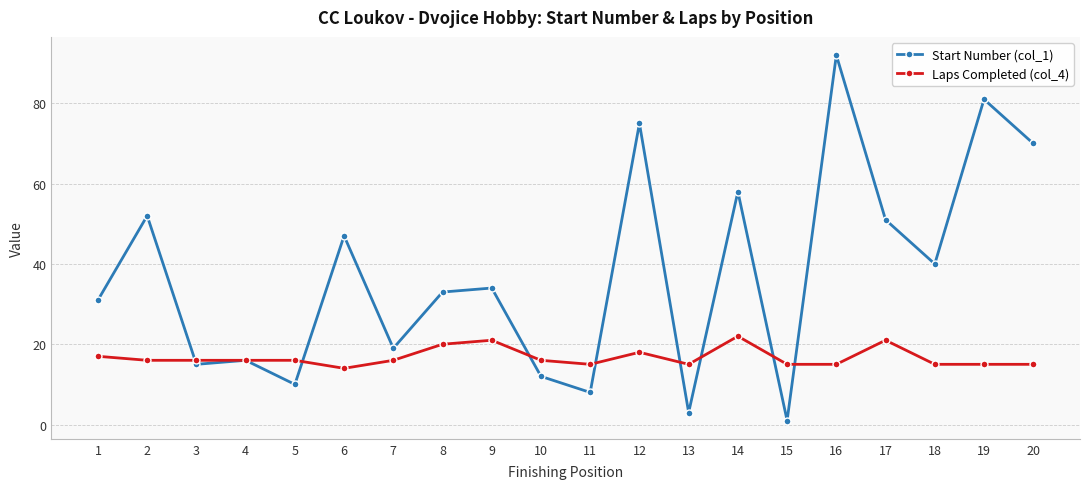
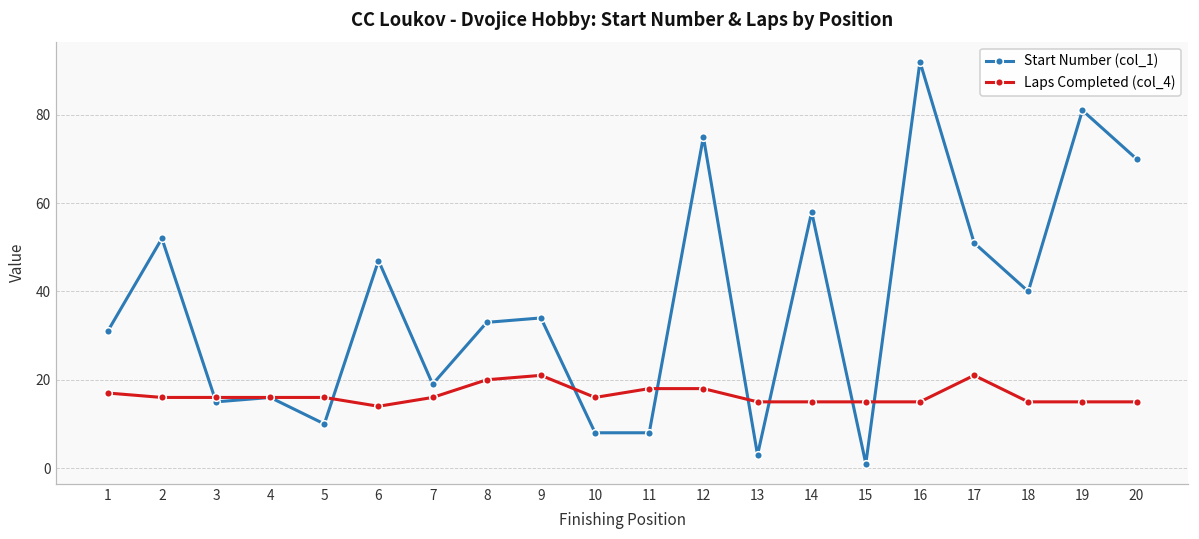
Start Number (col_1), 10: 12 -> 8
Laps Completed (col_4), 11: 15 -> 18
Laps Completed (col_4), 14: 22 -> 15
